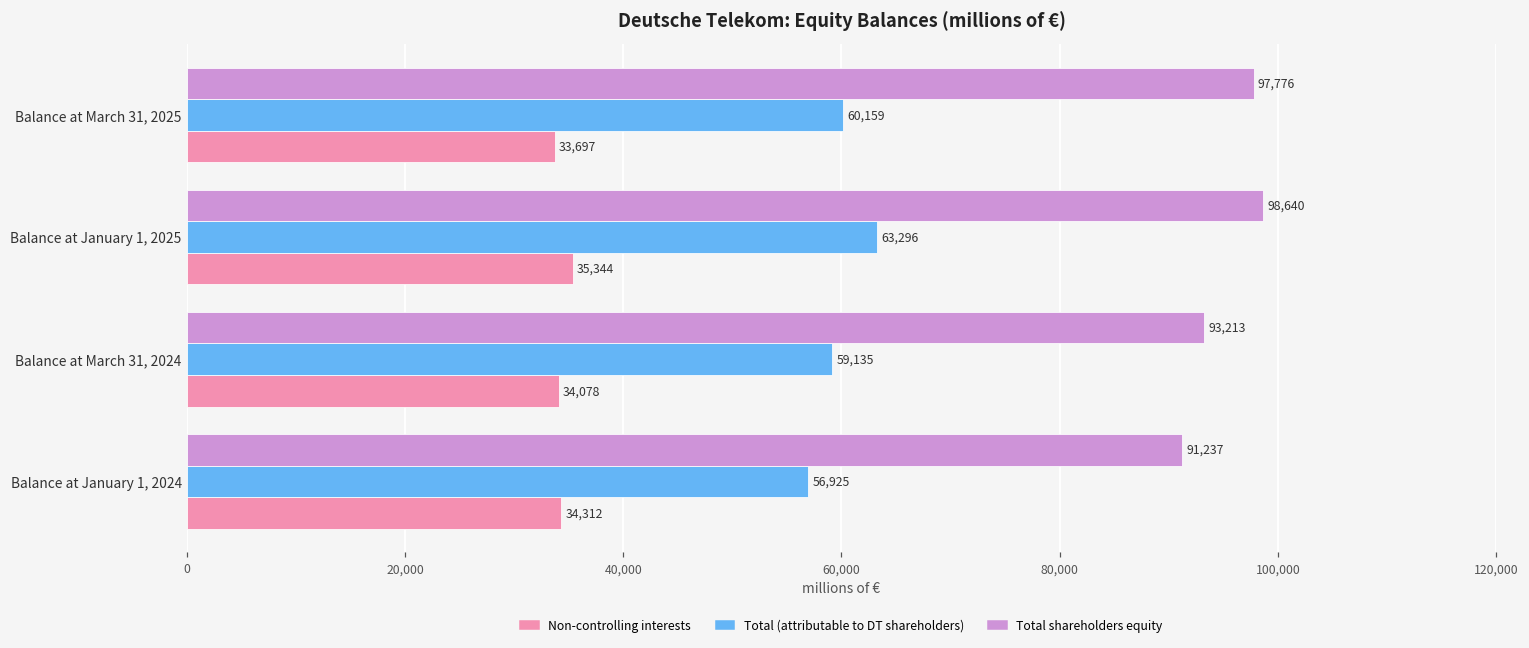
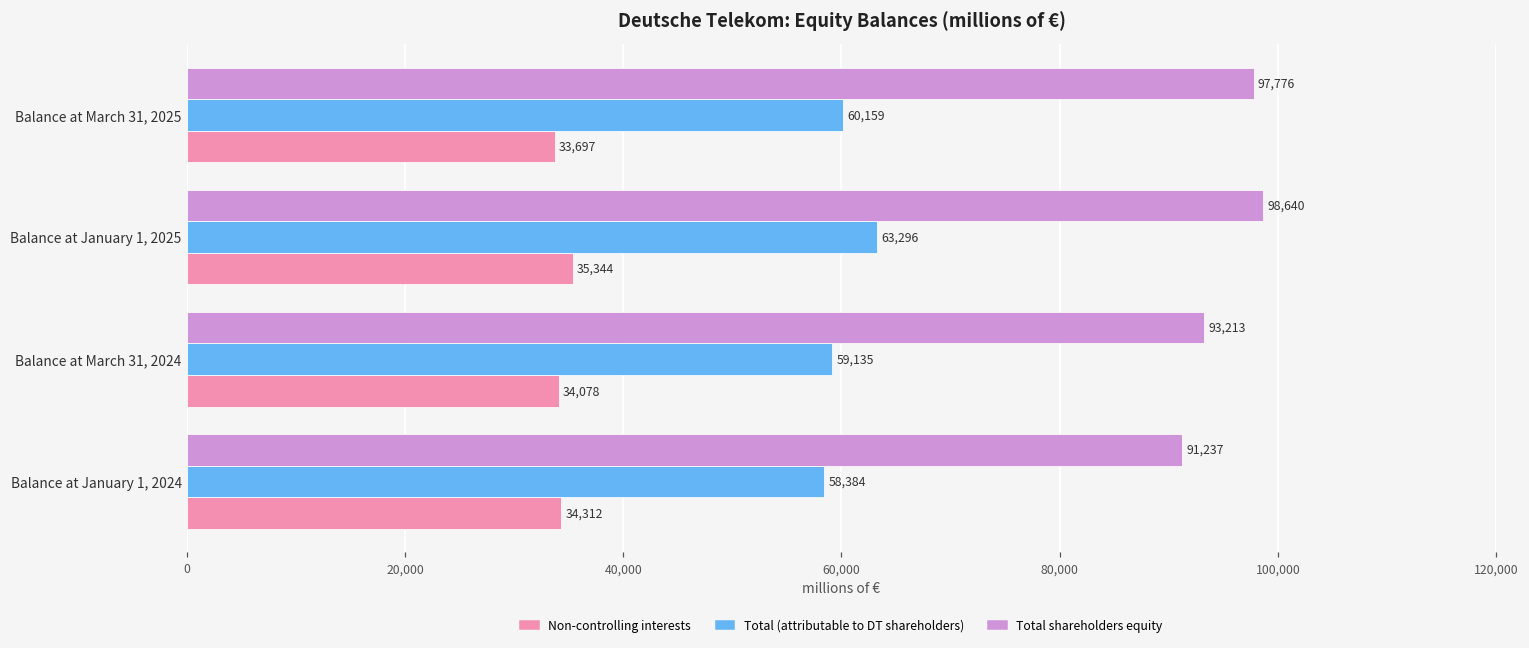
Total (attributable to DT shareholders), Balance at January 1, 2024: 56,925 -> 58,384
